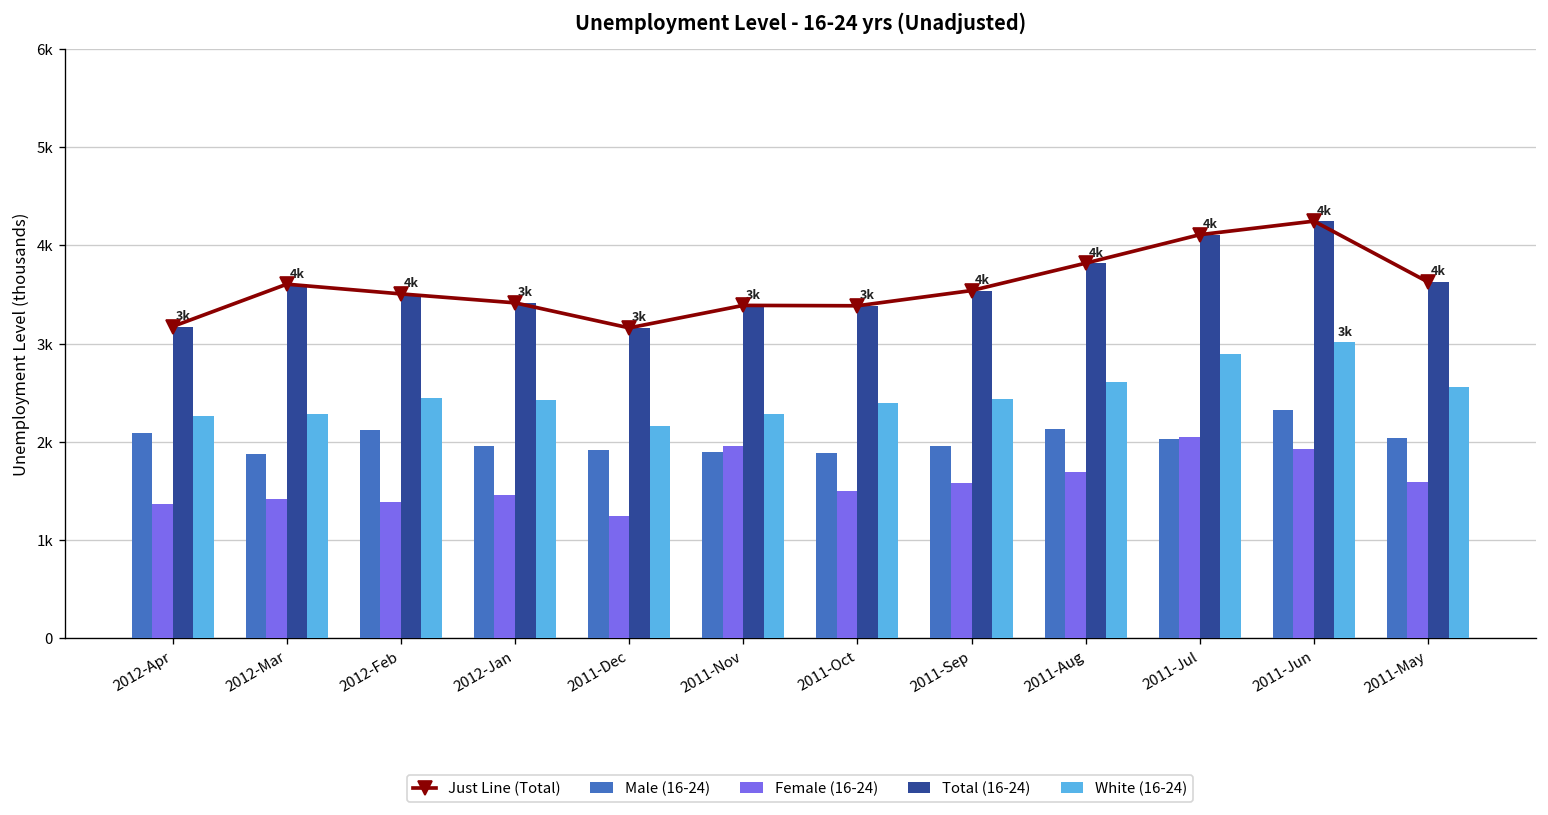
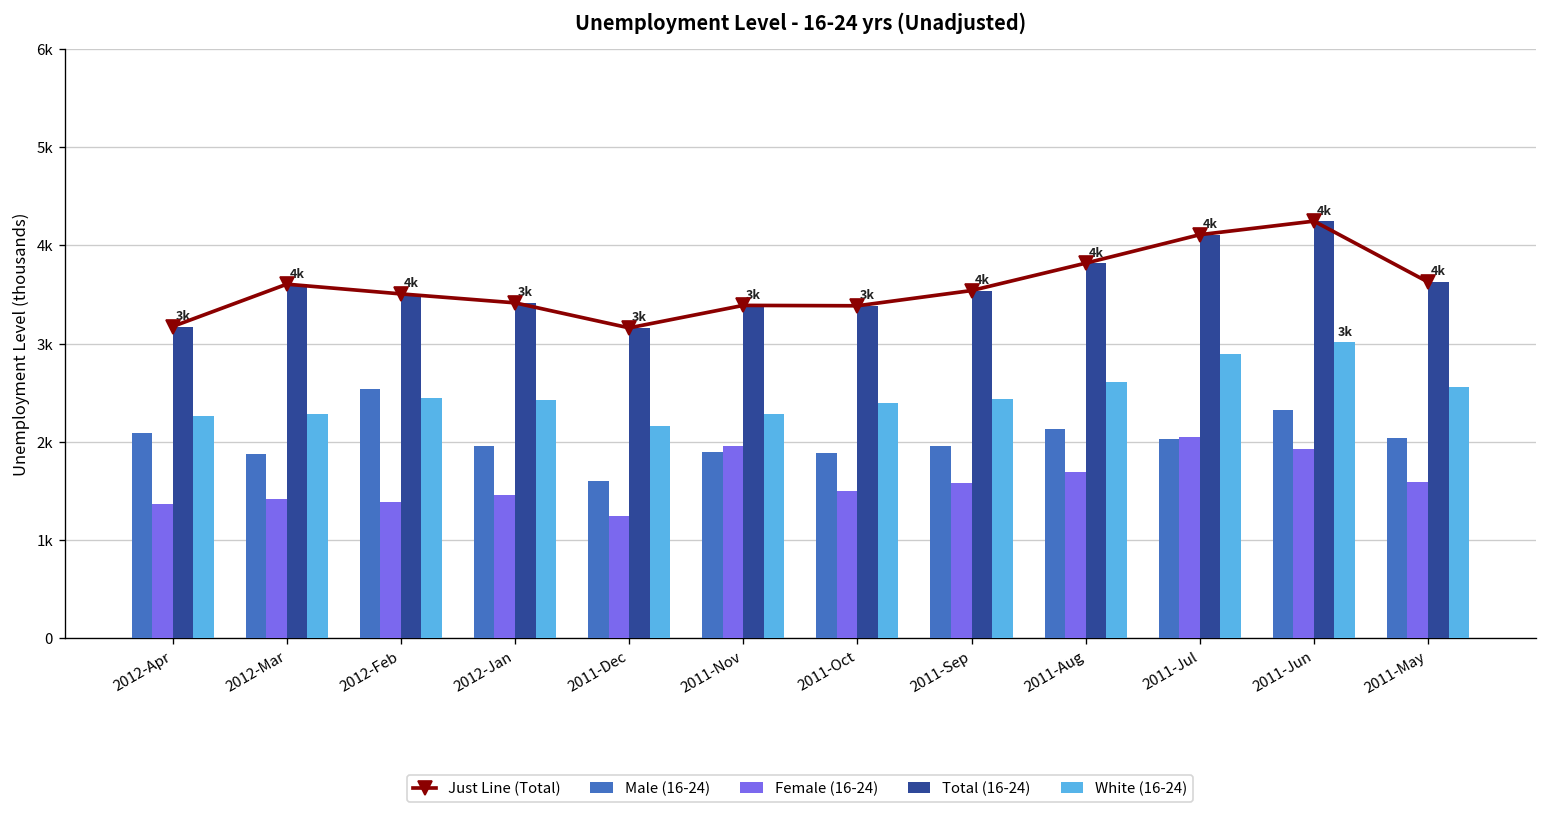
Male (16-24), 2012-Feb: 2100 -> 2500
Male (16-24), 2011-Dec: 1900 -> 1600
